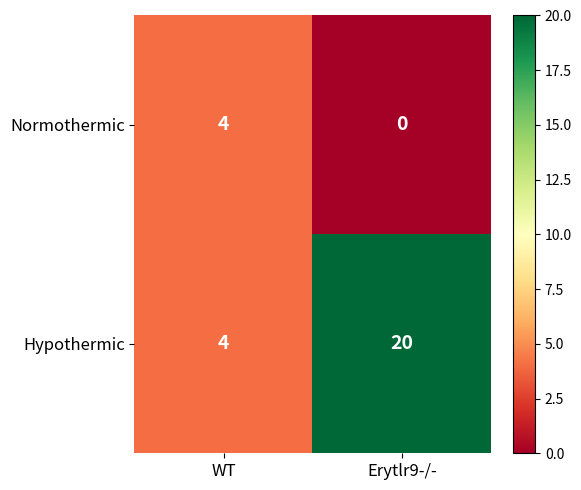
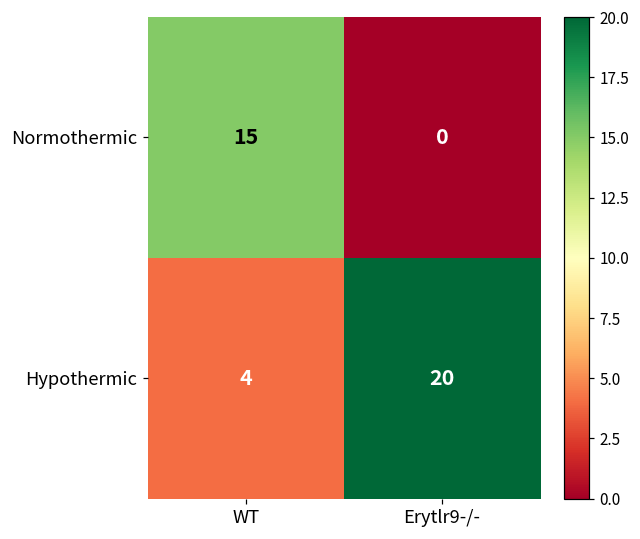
Normothermic, WT: 4 -> 15
